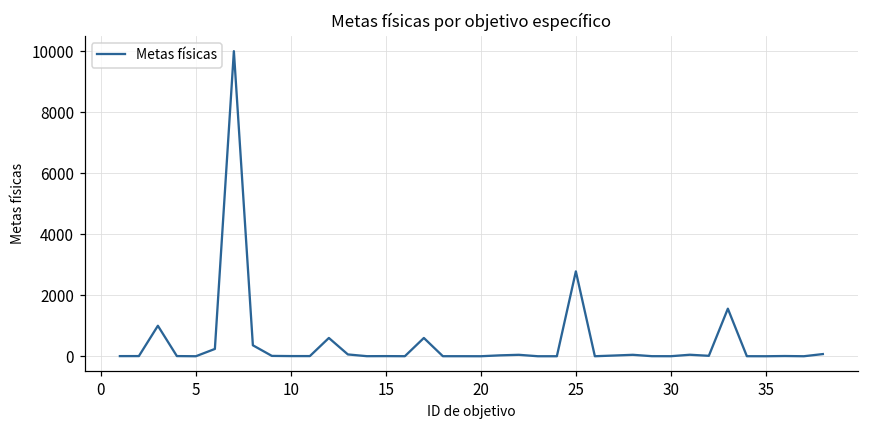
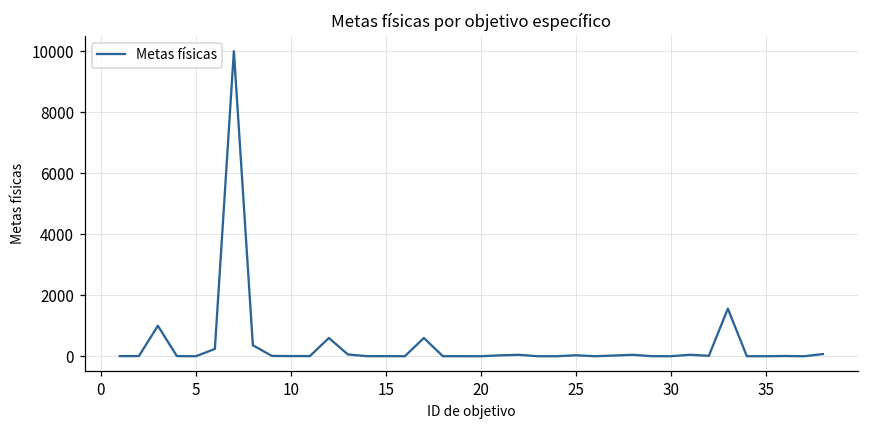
25: 2800 -> 0
